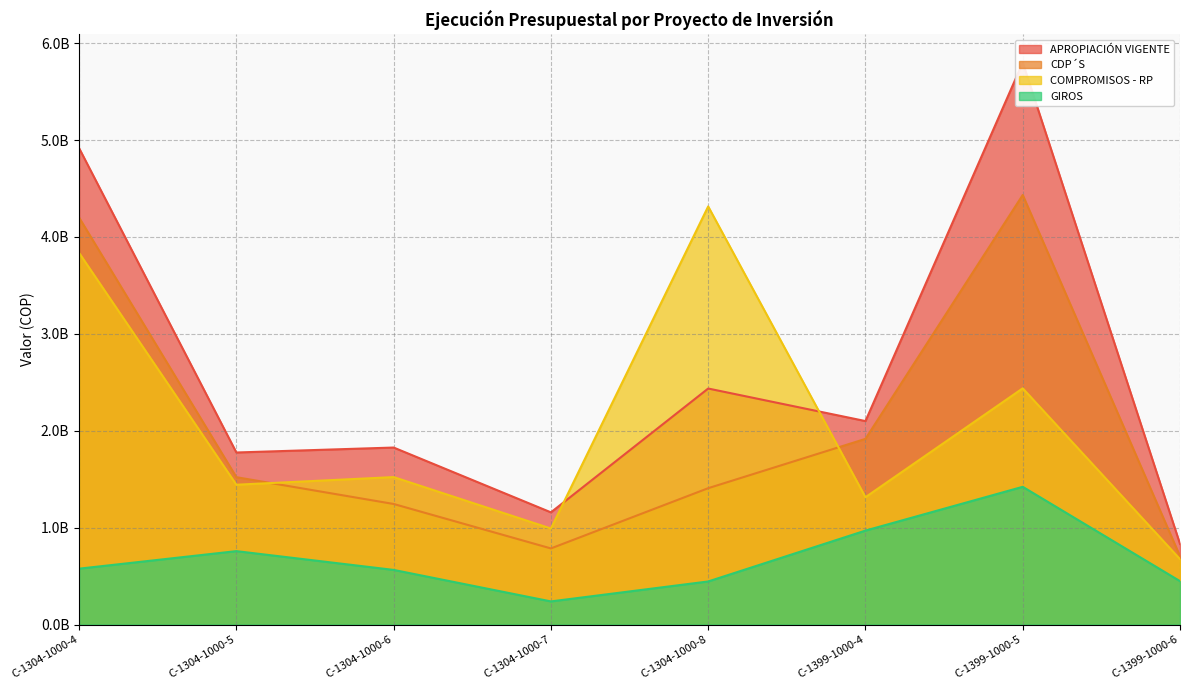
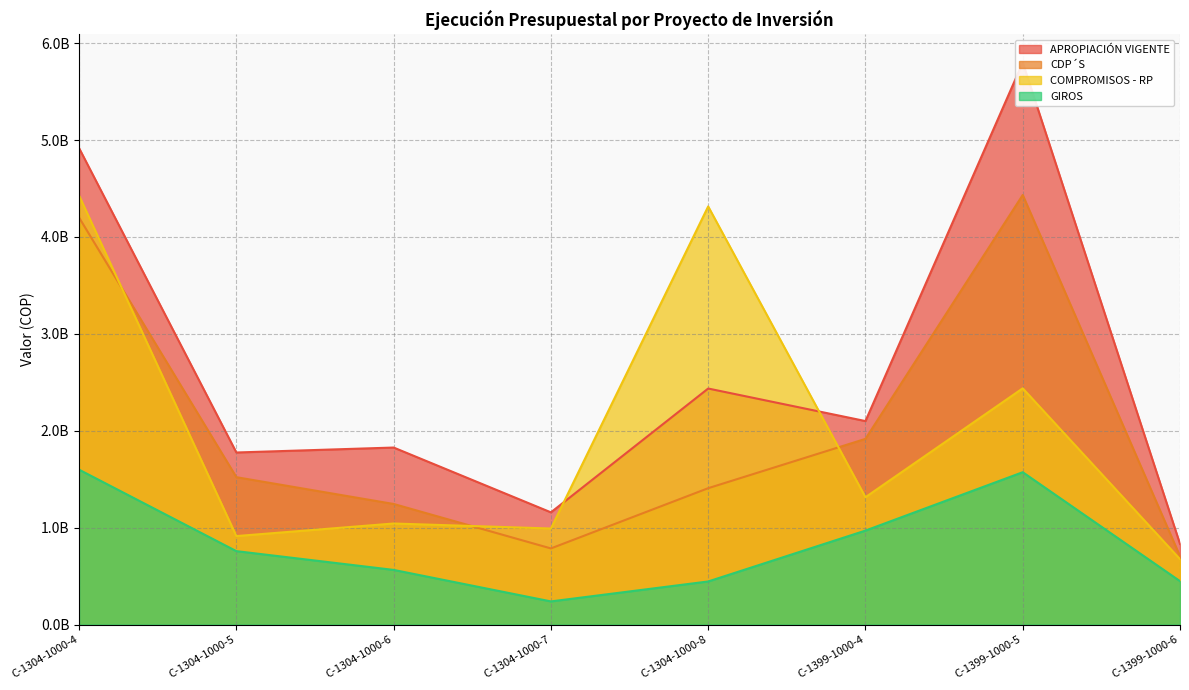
COMPROMISOS - RP, C-1304-1000-4: 3800000000 -> 4400000000
GIROS, C-1304-1000-4: 600000000 -> 1600000000
COMPROMISOS - RP, C-1304-1000-5: 1400000000 -> 900000000
COMPROMISOS - RP, C-1304-1000-6: 1500000000 -> 1000000000
GIROS, C-1399-1000-5: 1400000000 -> 1600000000
